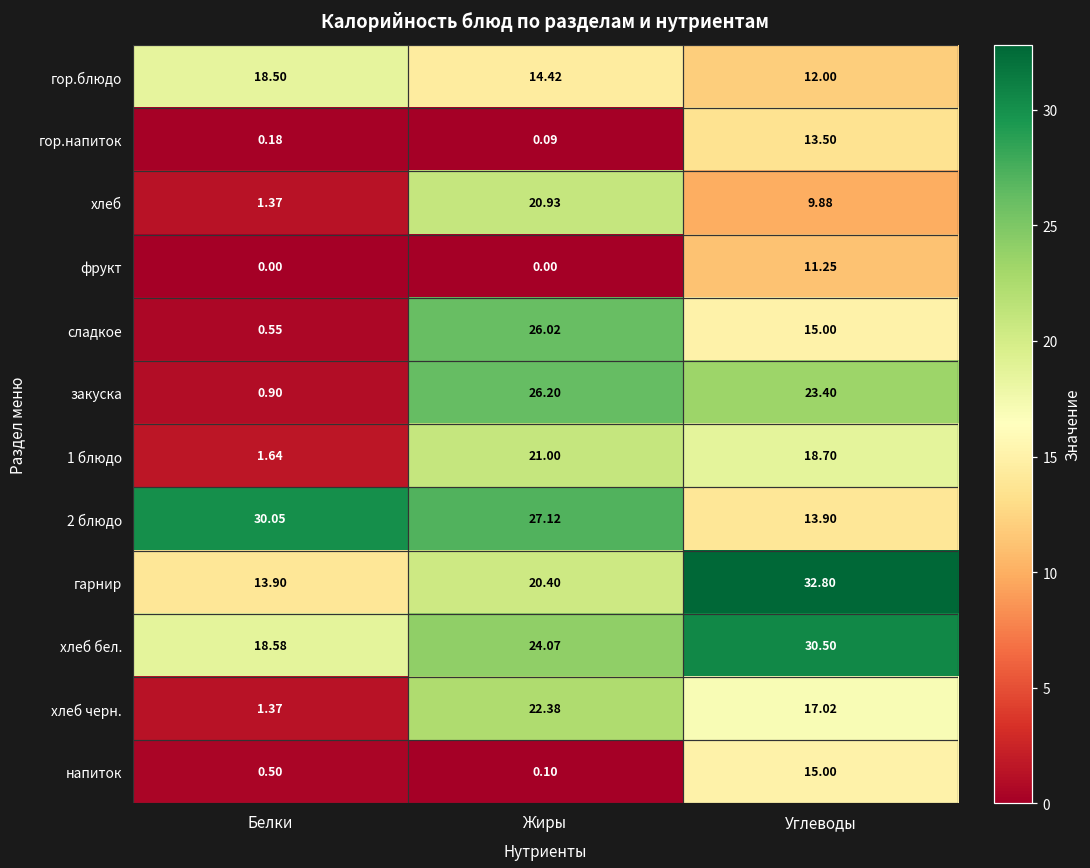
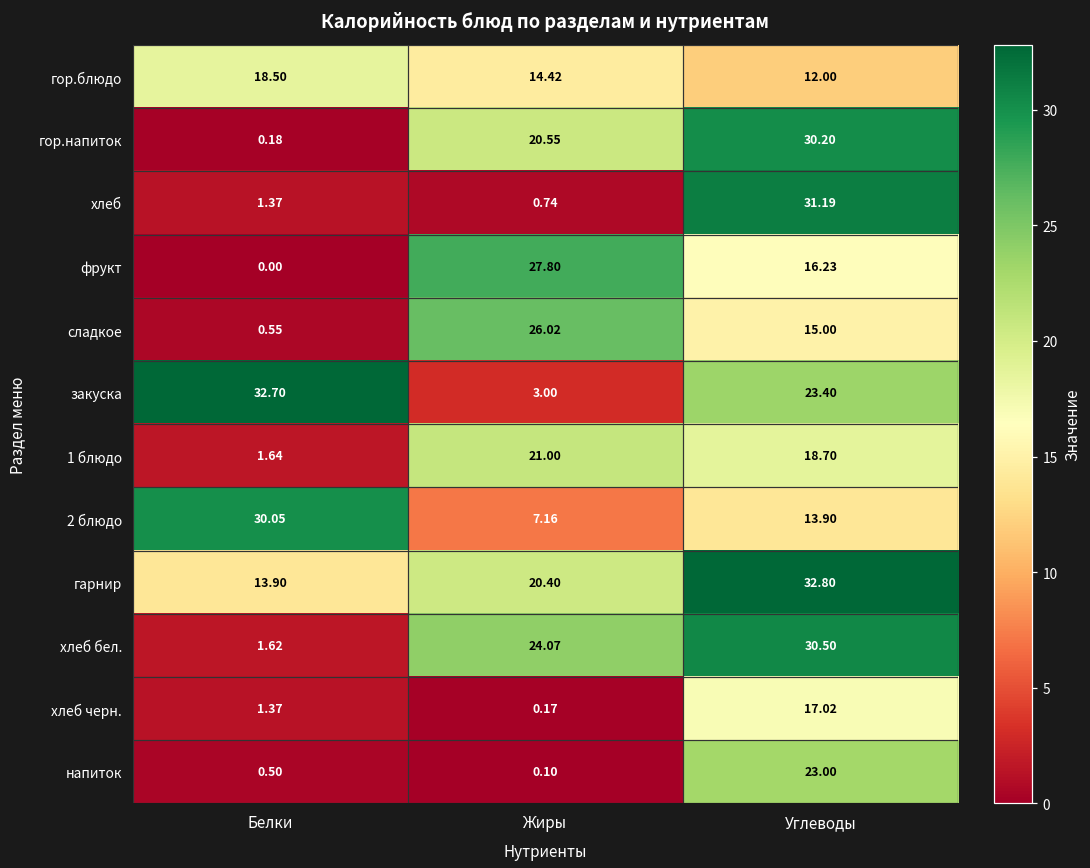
гор.напиток, Жиры: 0.09 -> 20.55
гор.напиток, Углеводы: 13.50 -> 30.20
хлеб, Жиры: 20.93 -> 0.74
хлеб, Углеводы: 9.88 -> 31.19
фрукт, Жиры: 0.00 -> 27.80
фрукт, Углеводы: 11.25 -> 16.23
закуска, Белки: 0.90 -> 32.70
закуска, Жиры: 26.20 -> 3.00
2 блюдо, Жиры: 27.12 -> 7.16
хлеб бел., Белки: 18.58 -> 1.62
хлеб черн., Жиры: 22.38 -> 0.17
напиток, Углеводы: 15.00 -> 23.00
